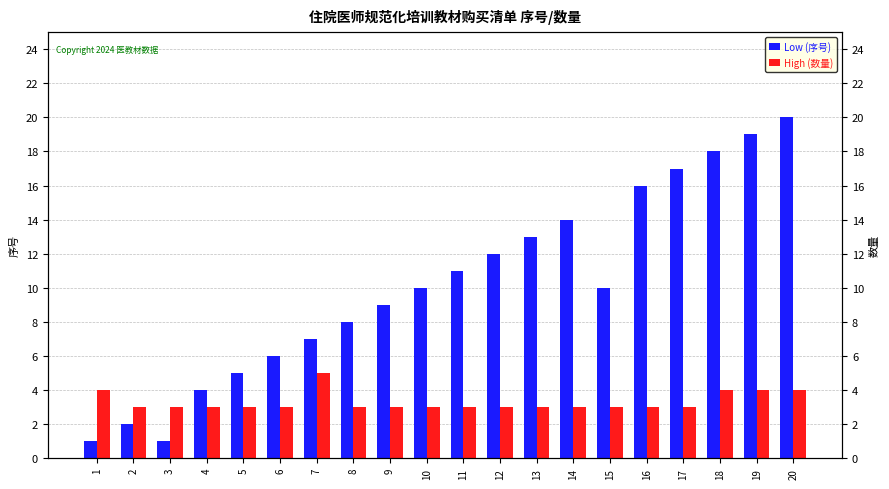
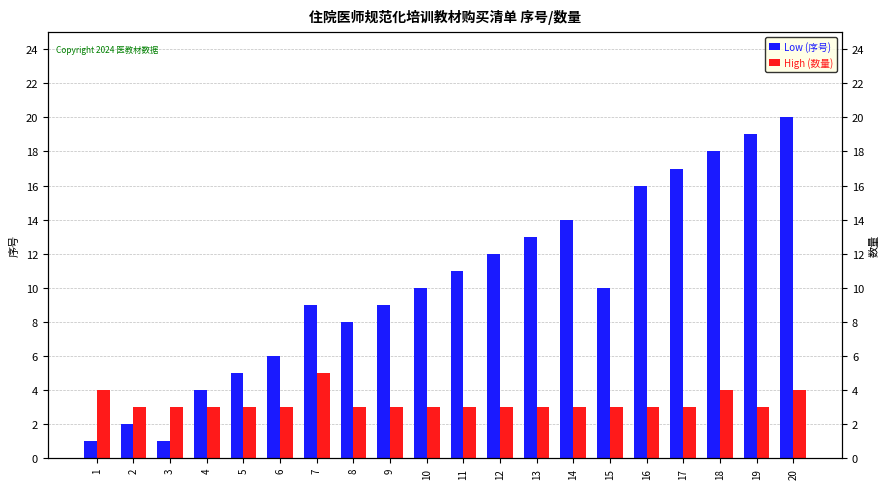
Low (序号), 7: 7 -> 9
High (数量), 19: 4 -> 3
